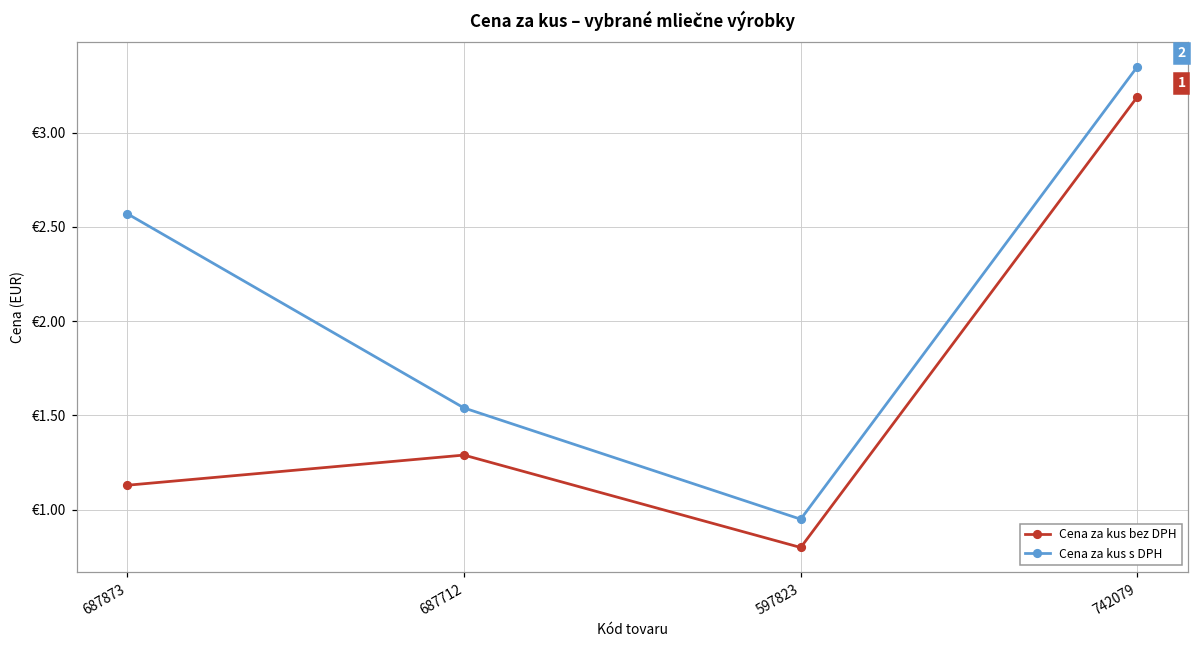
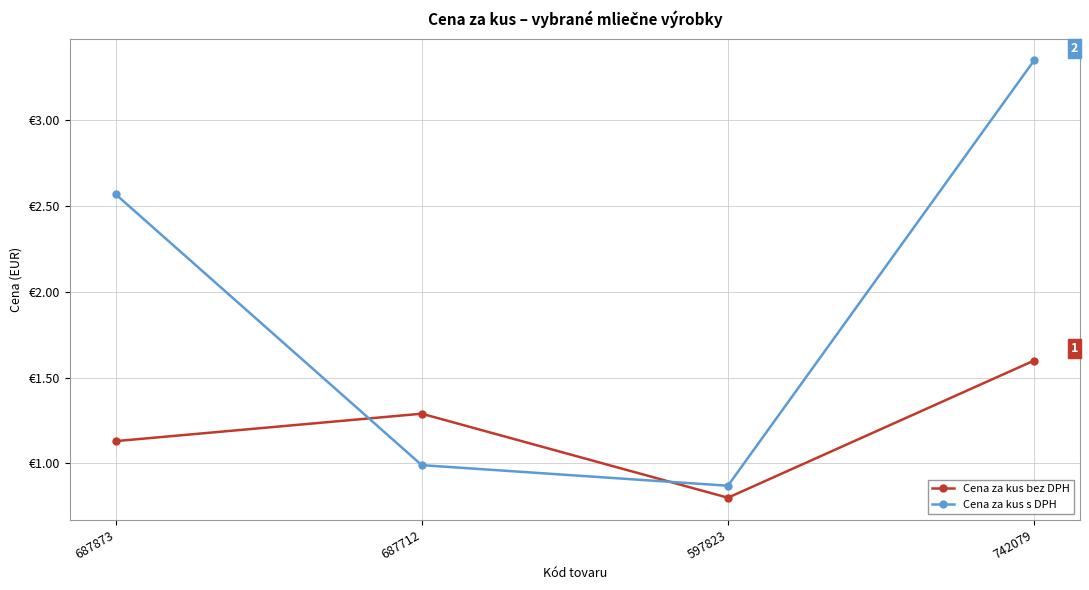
Cena za kus s DPH, 687712: €1.54 -> €0.99
Cena za kus s DPH, 597823: €0.95 -> €0.87
Cena za kus bez DPH, 742079: €3.19 -> €1.60
